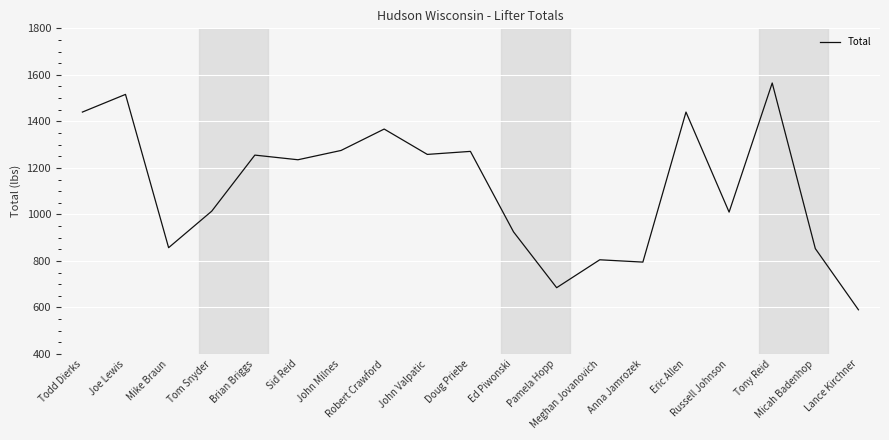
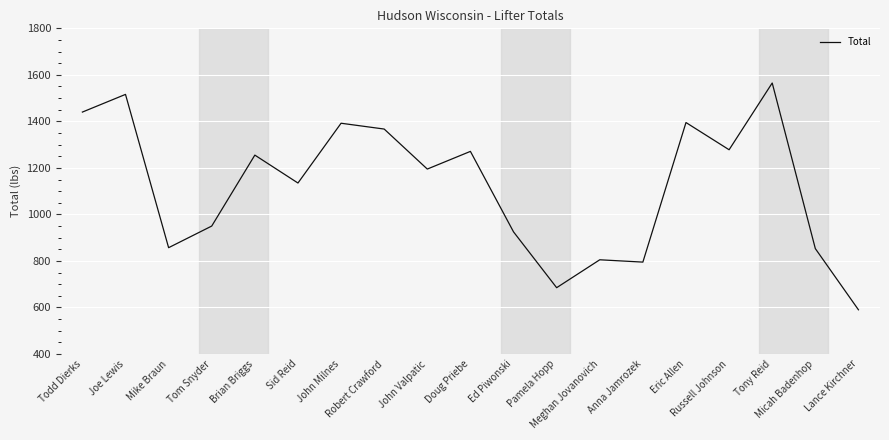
Tom Snyder: 1010 -> 950
Sid Reid: 1240 -> 1140
John Milnes: 1280 -> 1390
John Valpatic: 1260 -> 1200
Eric Allen: 1440 -> 1400
Russell Johnson: 1010 -> 1280
